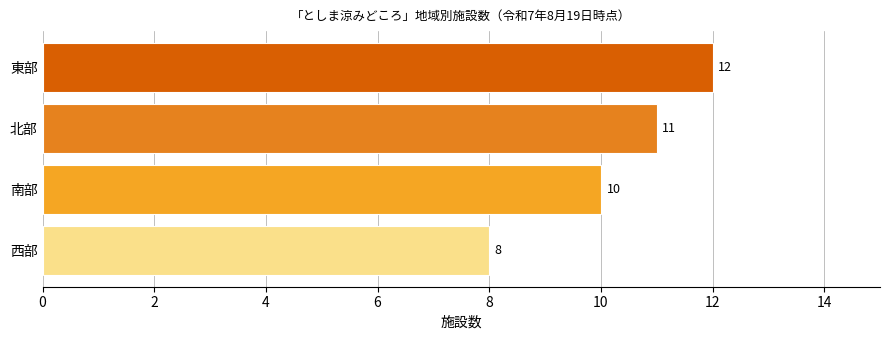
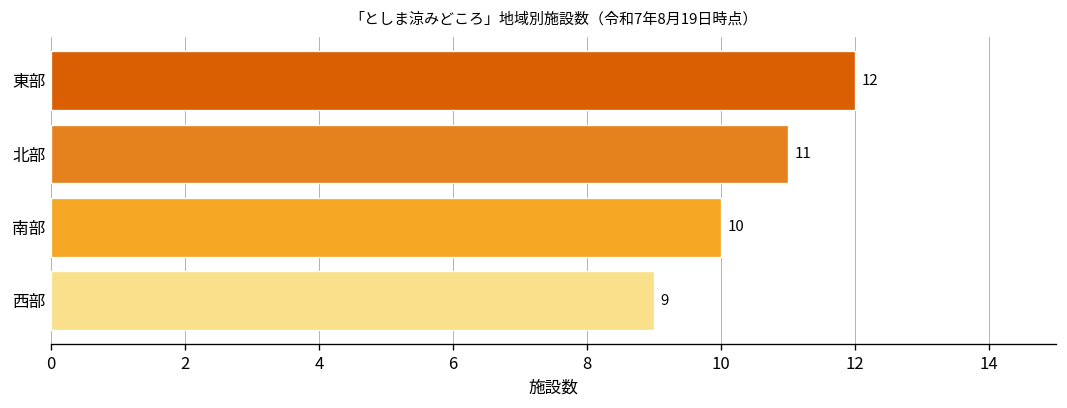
西部: 8 -> 9
